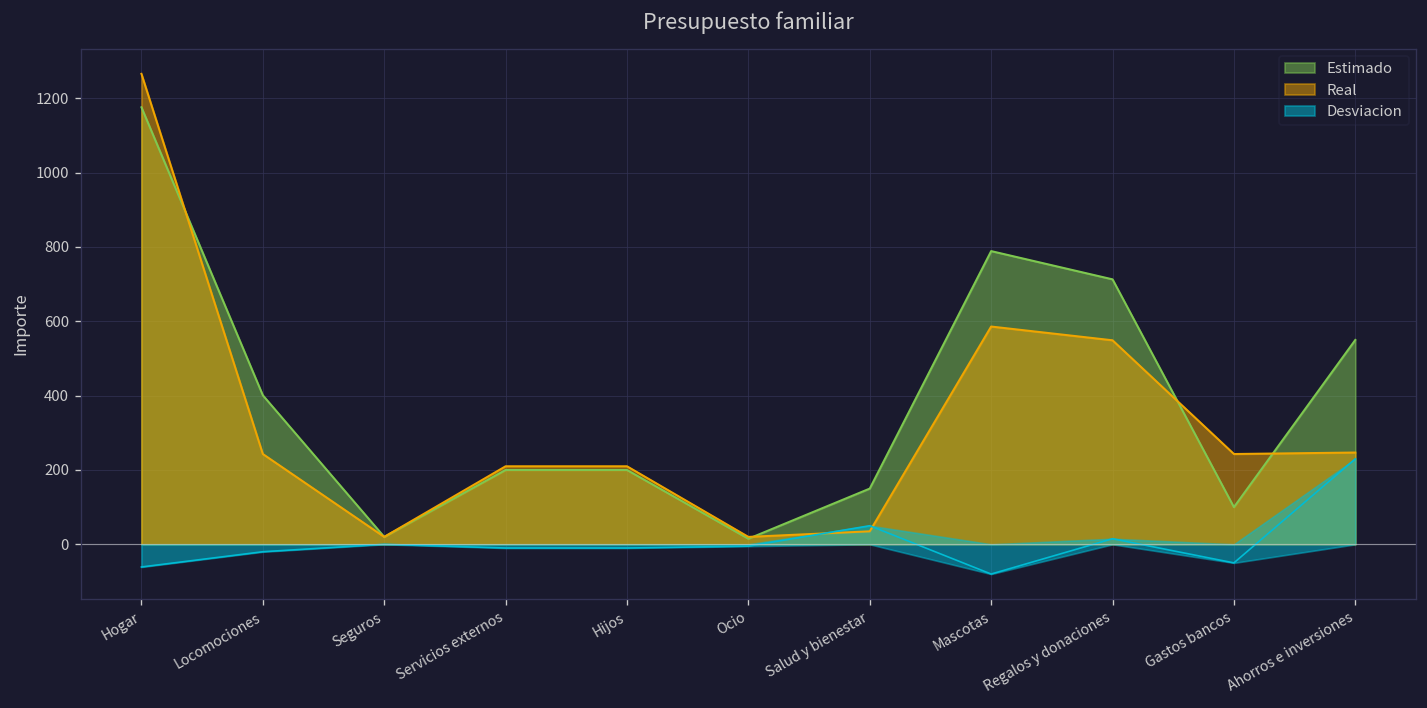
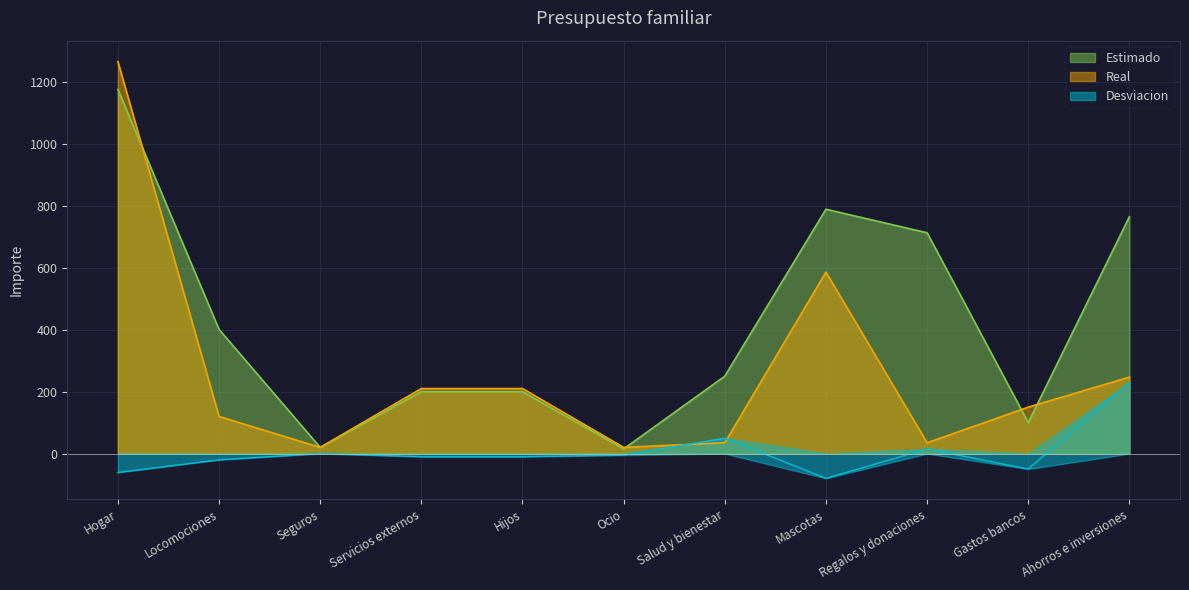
Real, Locomociones: 240 -> 120
Estimado, Salud y bienestar: 150 -> 250
Real, Regalos y donaciones: 550 -> 40
Real, Gastos bancos: 240 -> 150
Estimado, Ahorros e inversiones: 550 -> 770
